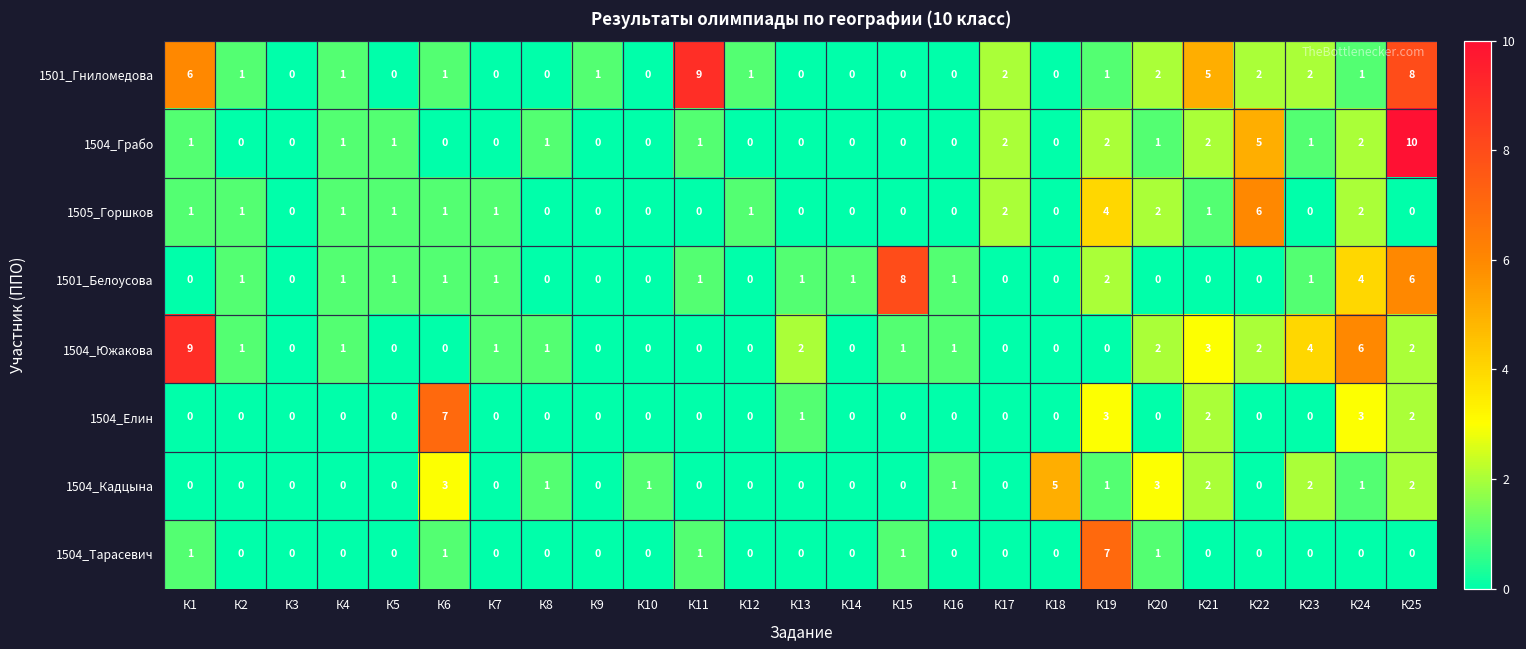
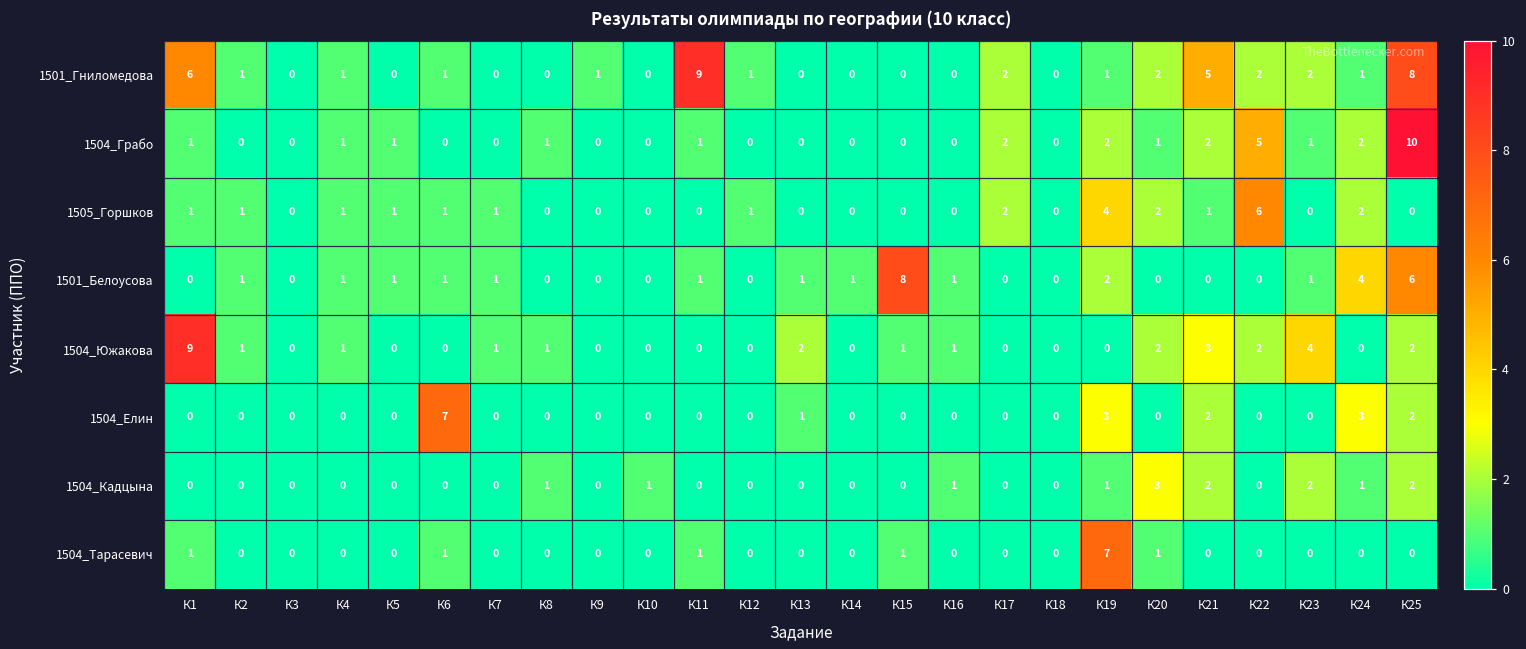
1504_Южакова, К24: 6 -> 0
1504_Кадцына, К6: 3 -> 0
1504_Кадцына, К18: 5 -> 0
